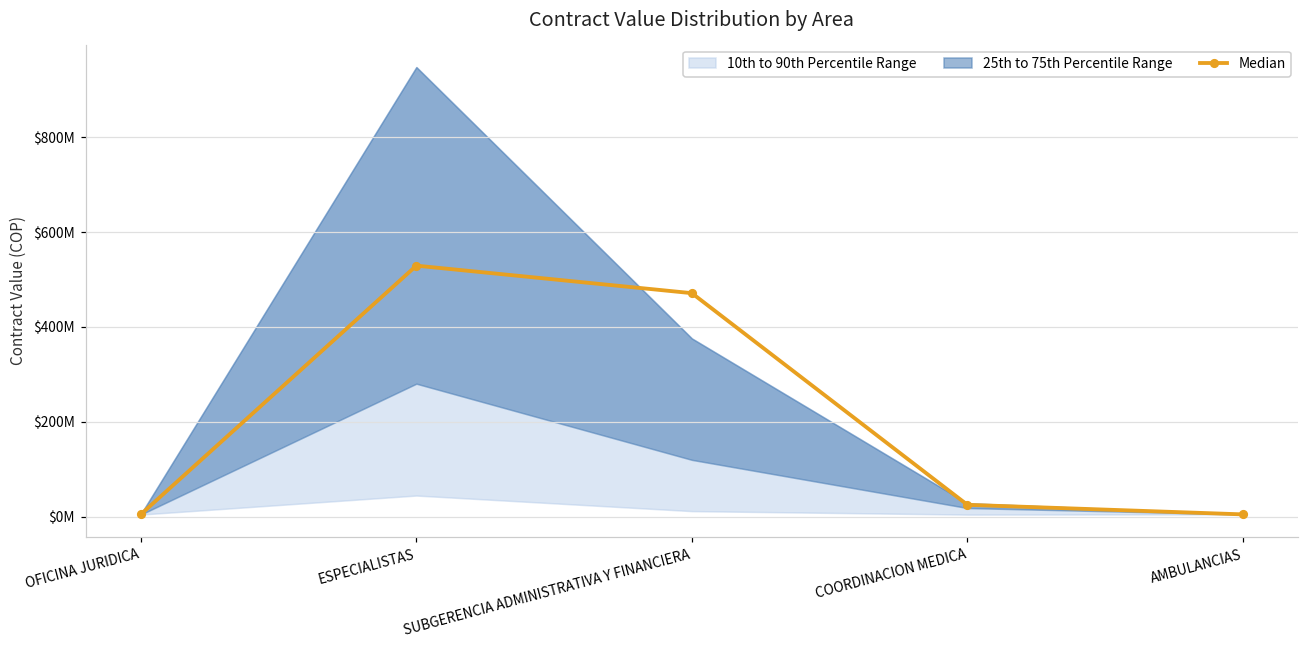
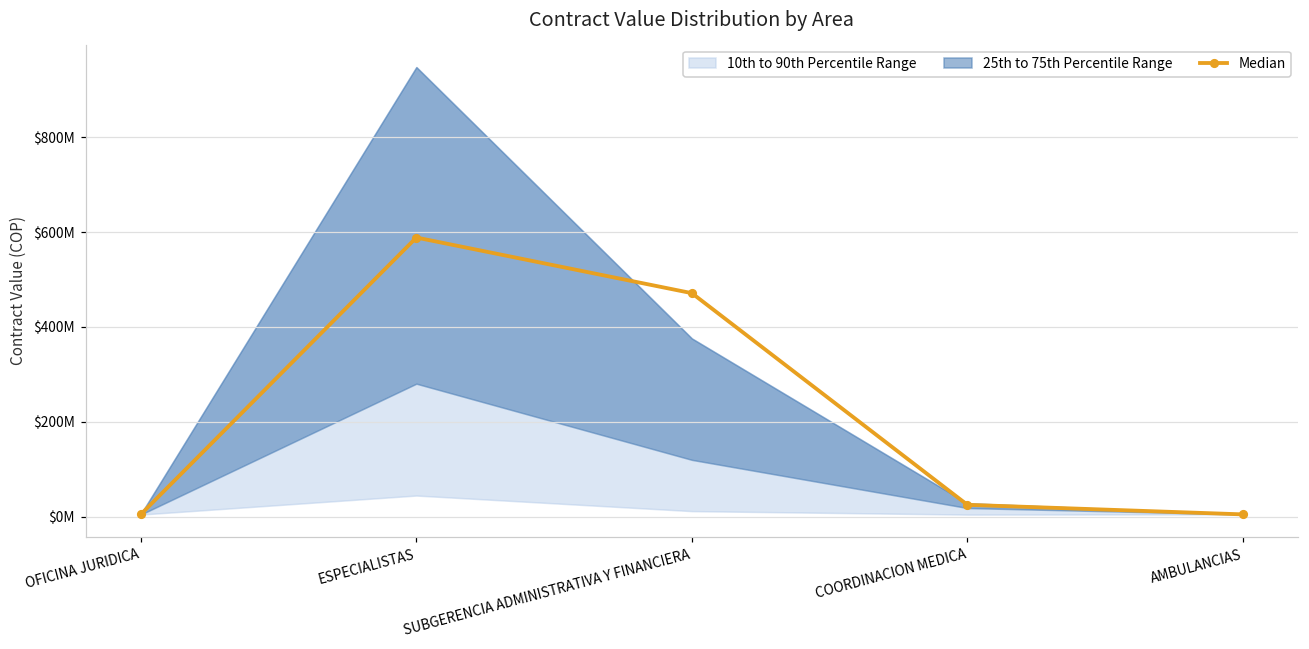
Median, ESPECIALISTAS: $530000000 -> $590000000
